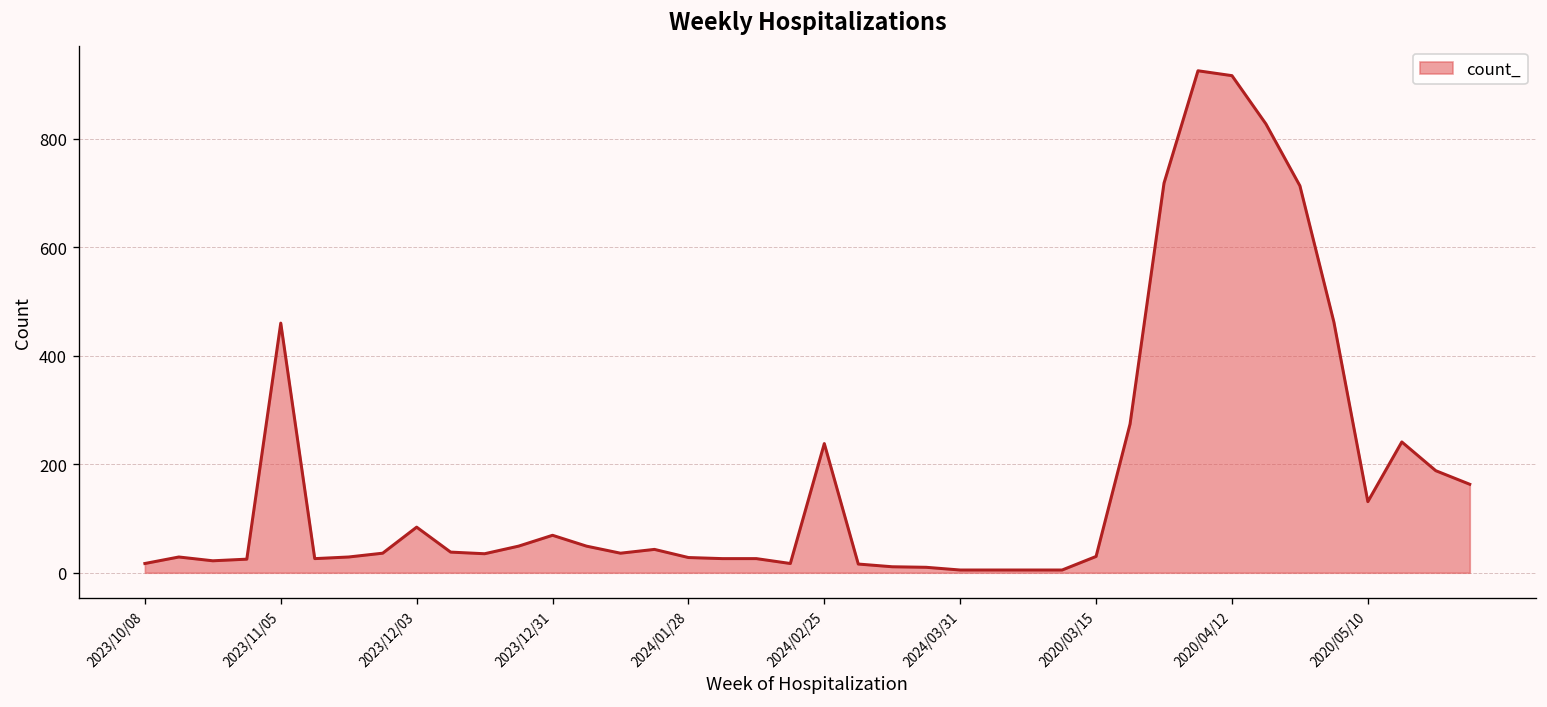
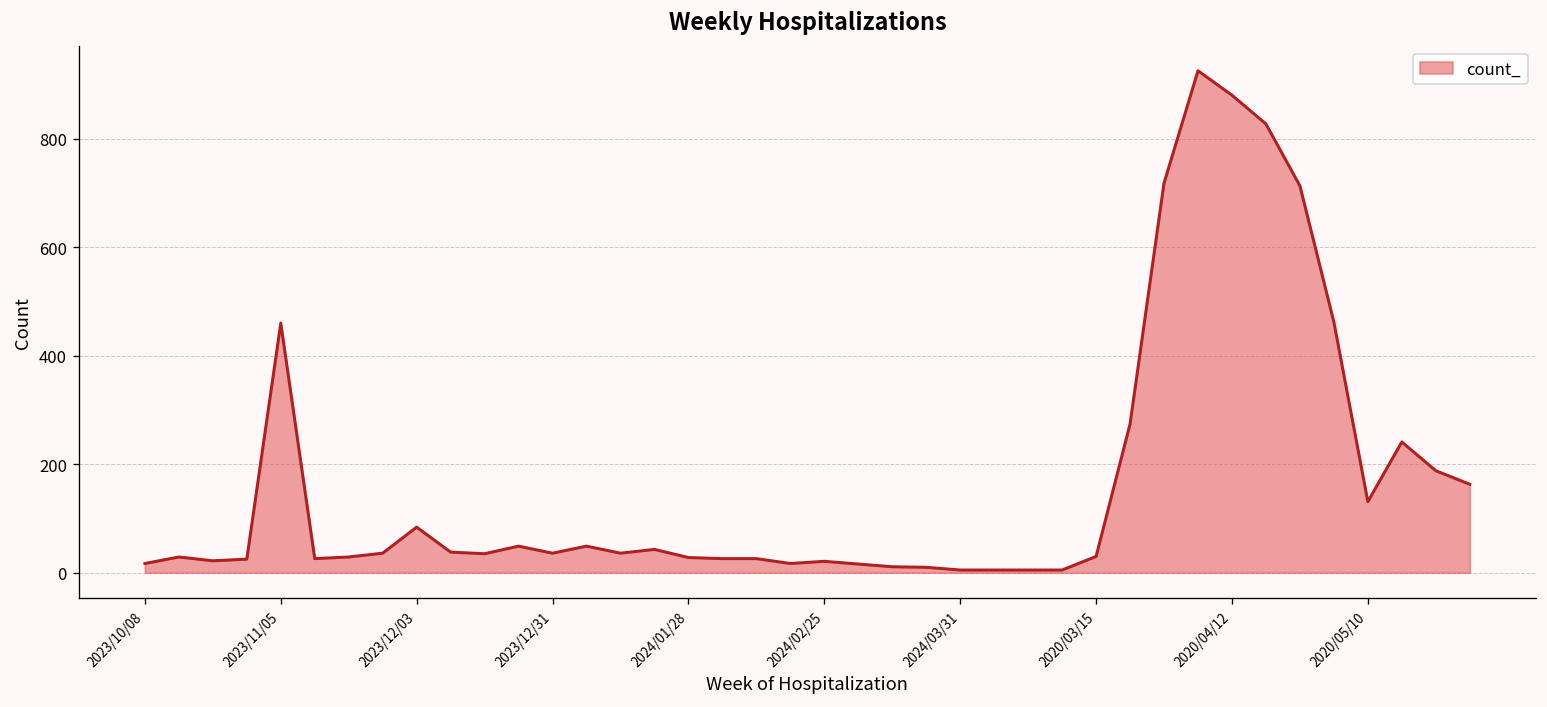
2023/12/31: 70 -> 40
2024/02/25: 240 -> 20
2020/04/12: 920 -> 880
